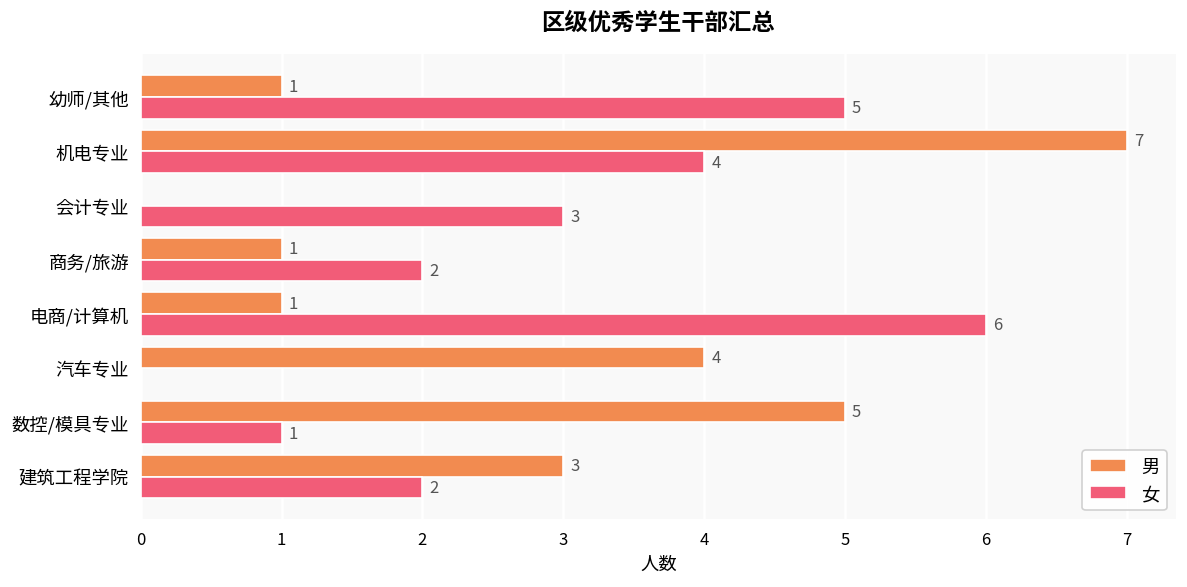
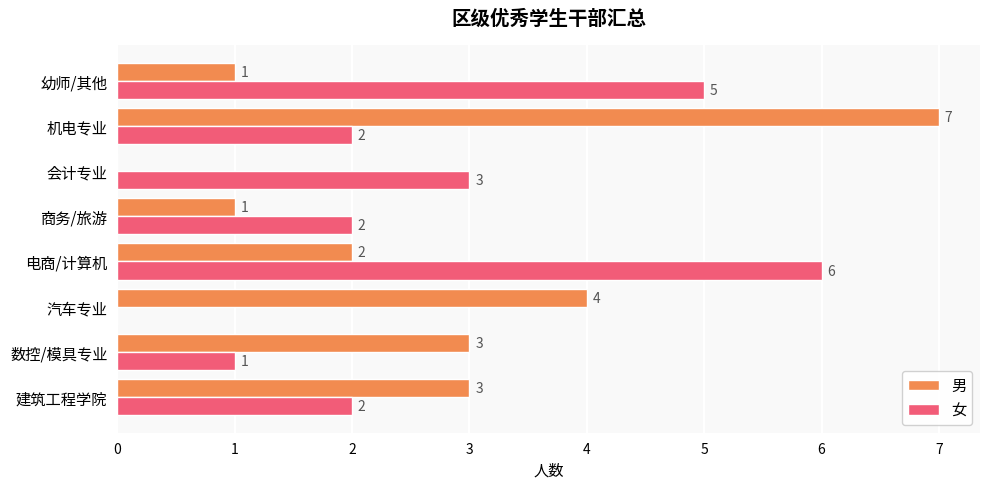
女, 机电专业: 4 -> 2
男, 电商/计算机: 1 -> 2
男, 数控/模具专业: 5 -> 3
